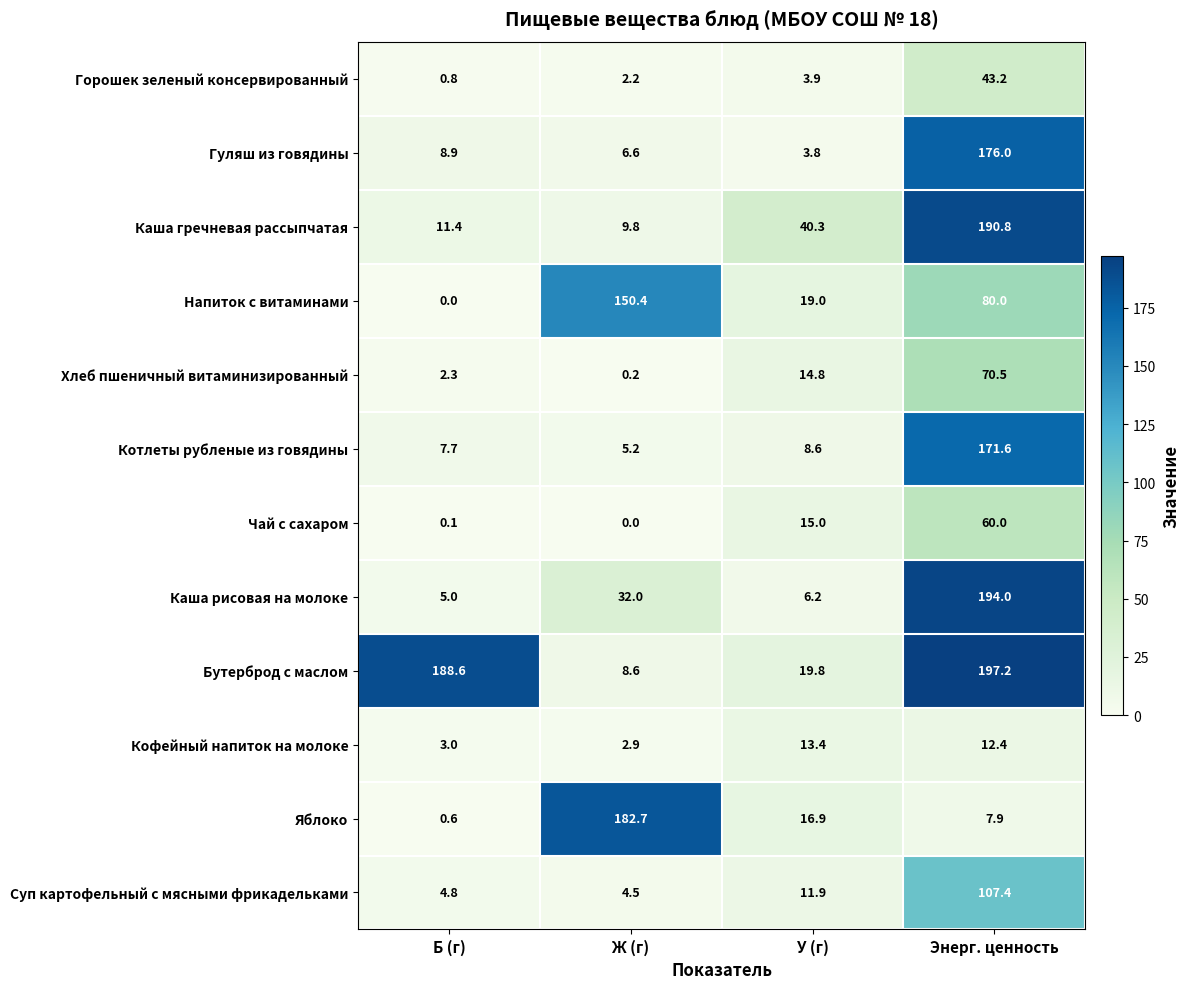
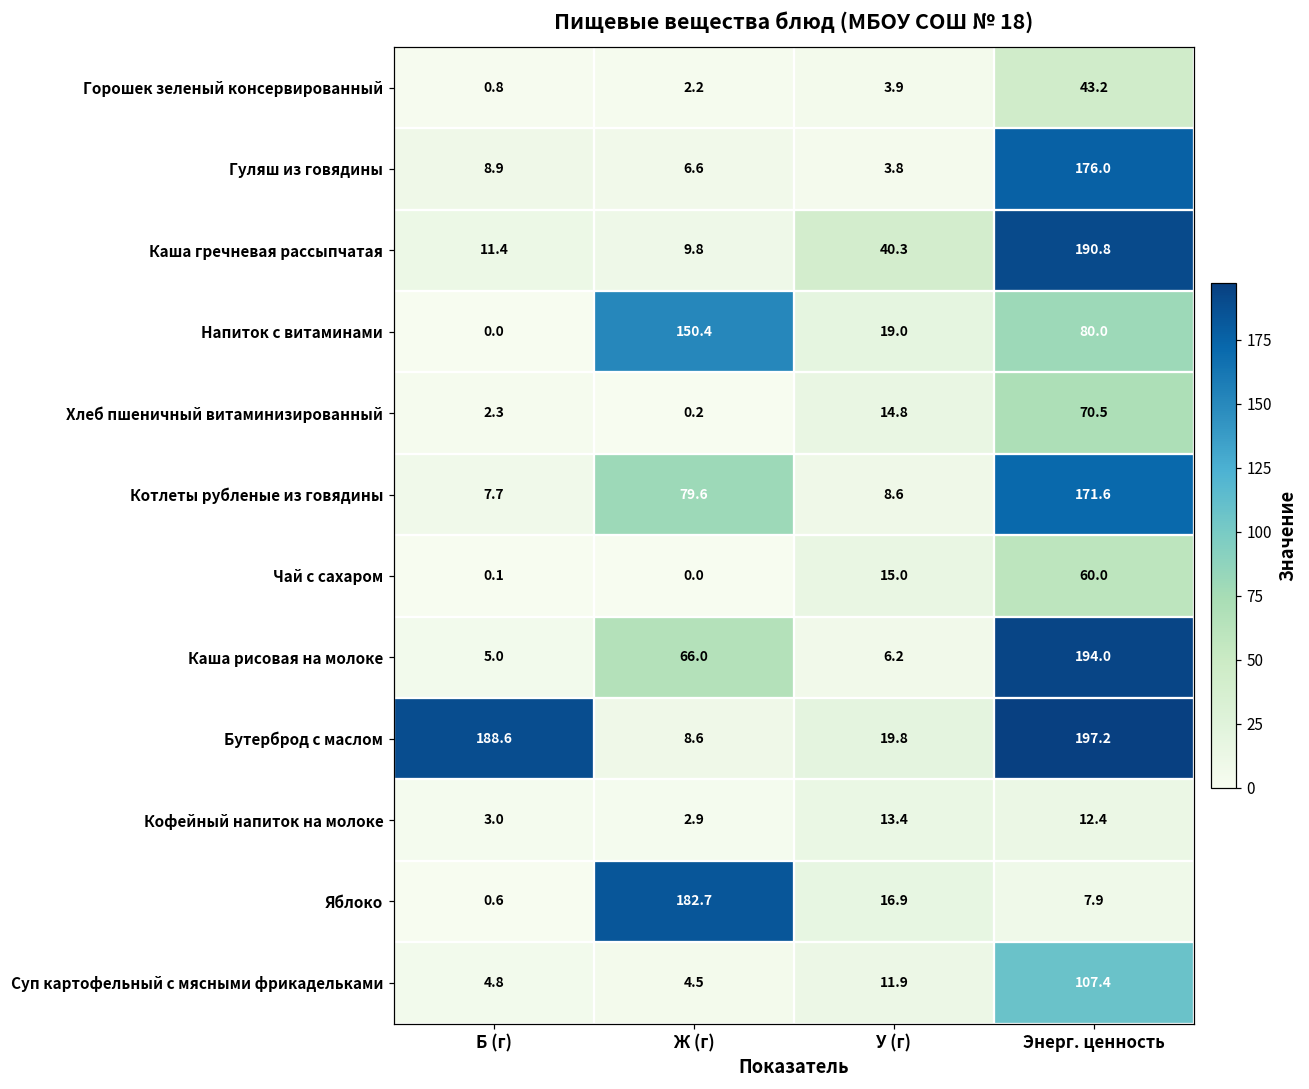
Котлеты рубленые из говядины, Ж (г): 5.2 -> 79.6
Каша рисовая на молоке, Ж (г): 32.0 -> 66.0
